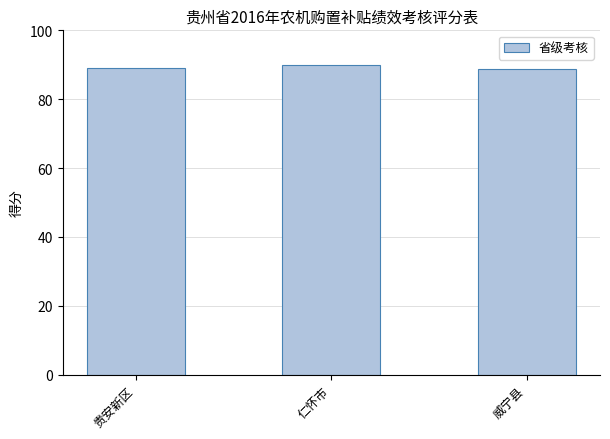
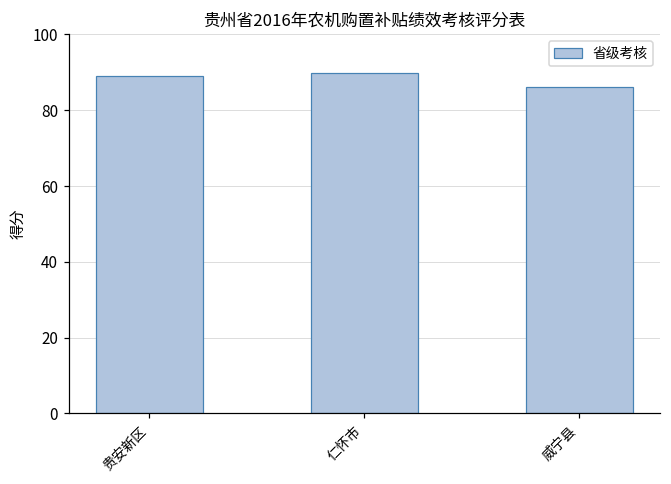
威宁县: 89 -> 86
